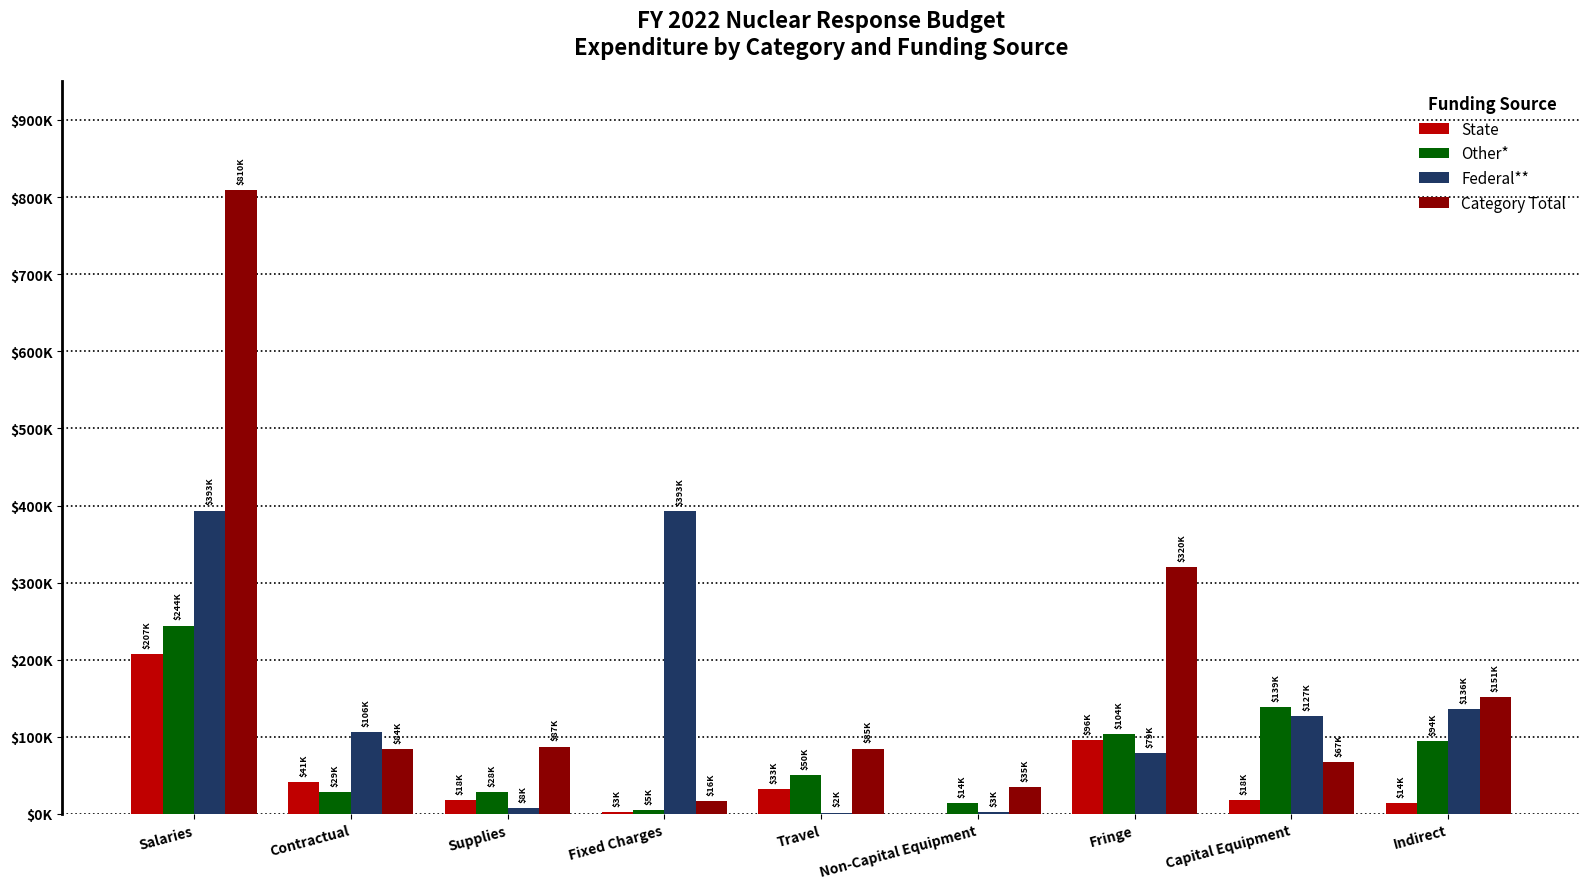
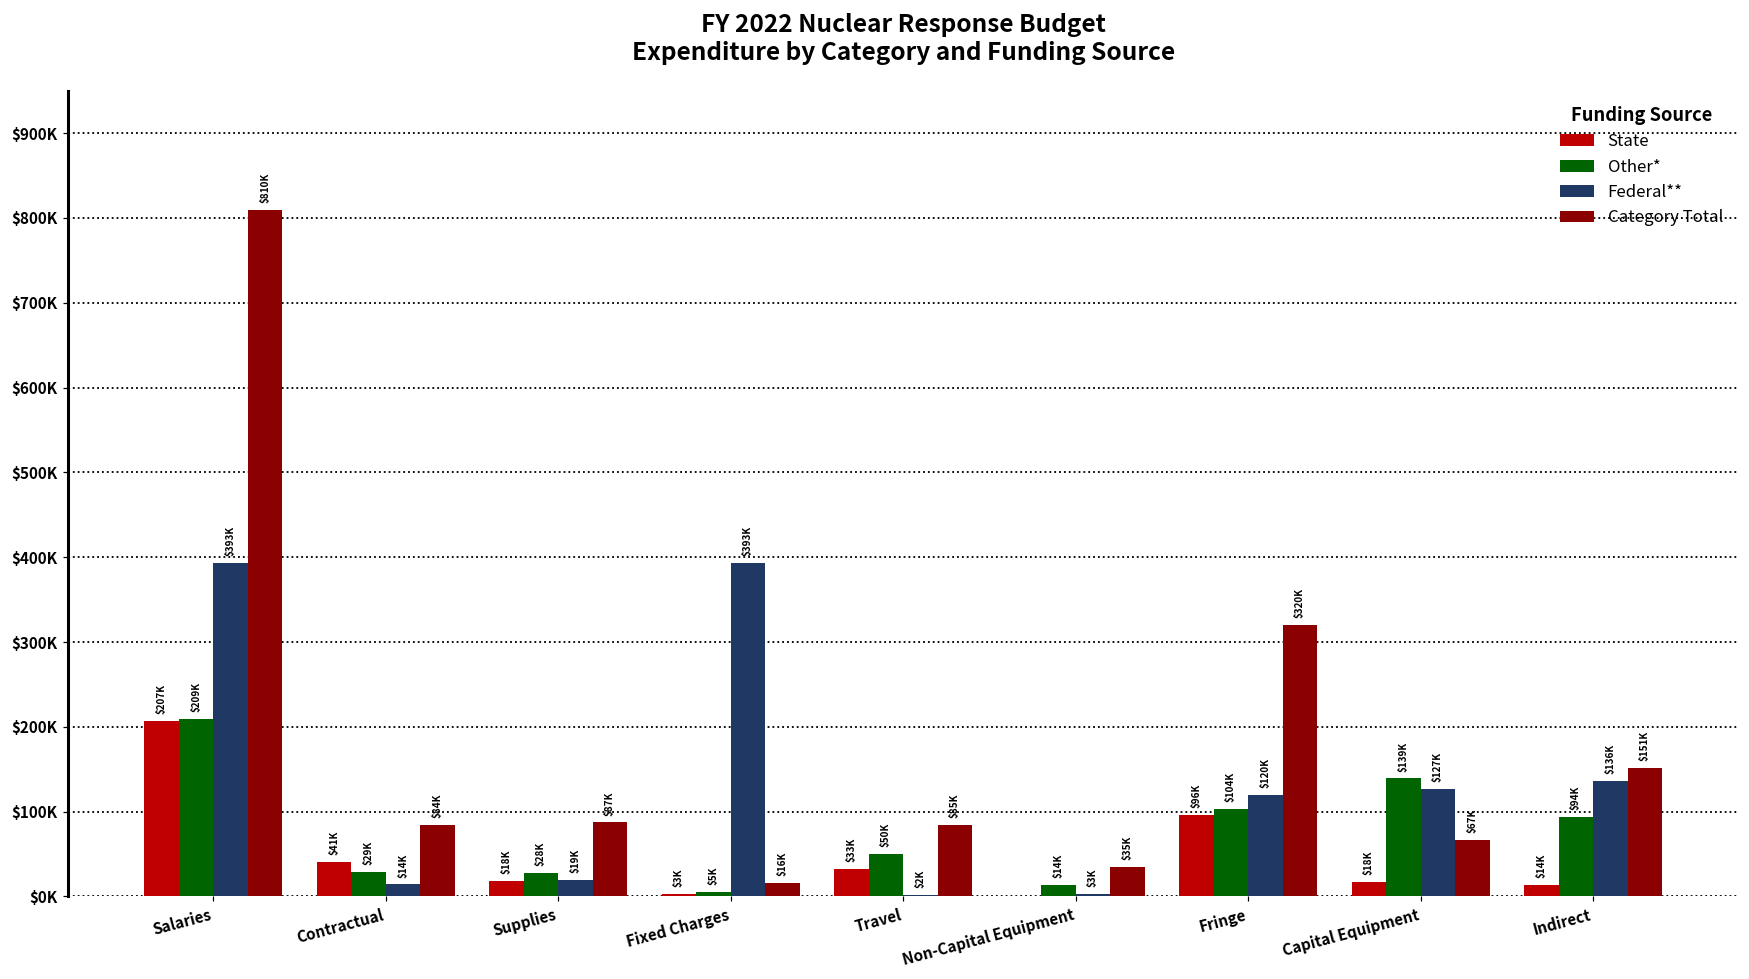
Other*, Salaries: $244K -> $209K
Federal**, Contractual: $106K -> $14K
Federal**, Supplies: $8K -> $19K
Federal**, Fringe: $79K -> $120K
